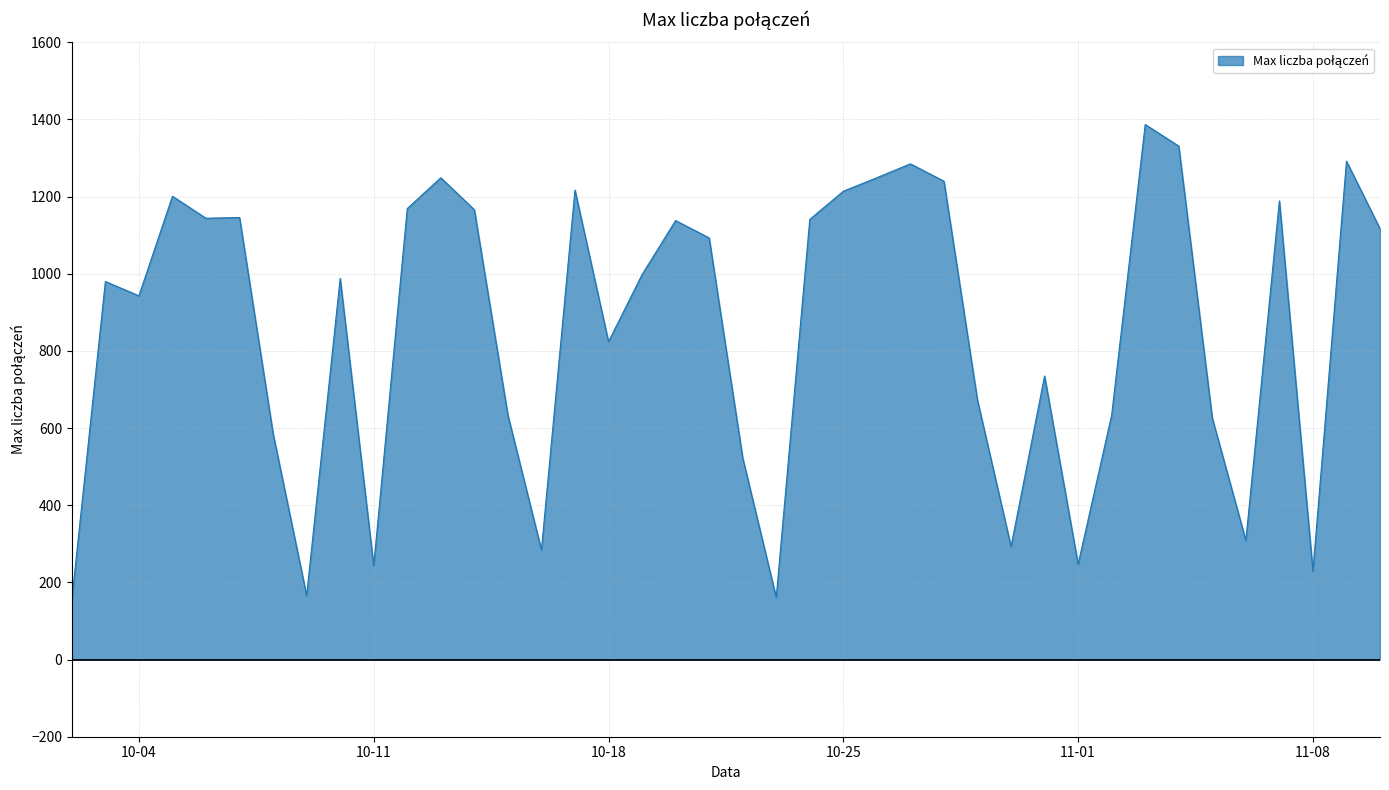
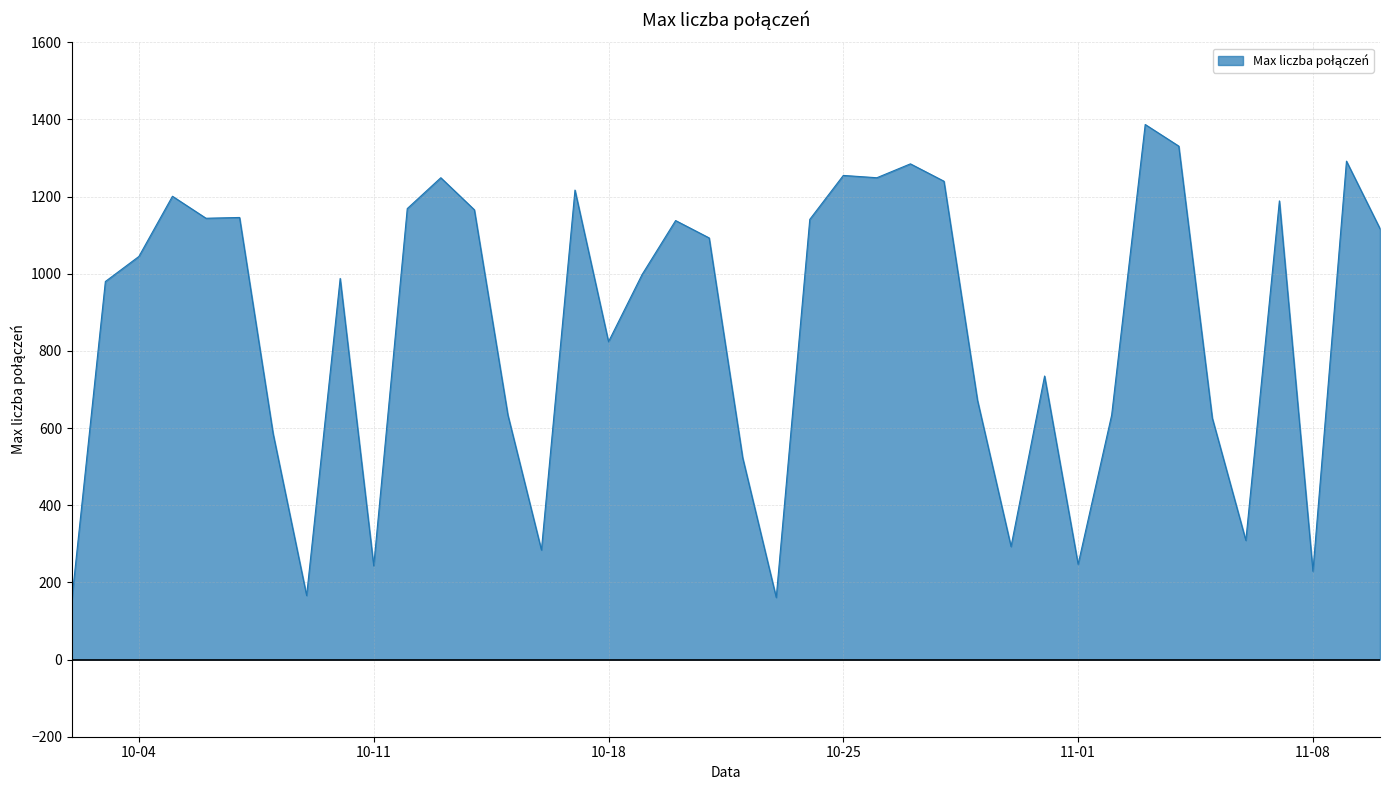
10-04: 940 -> 1050
10-25: 1210 -> 1260
